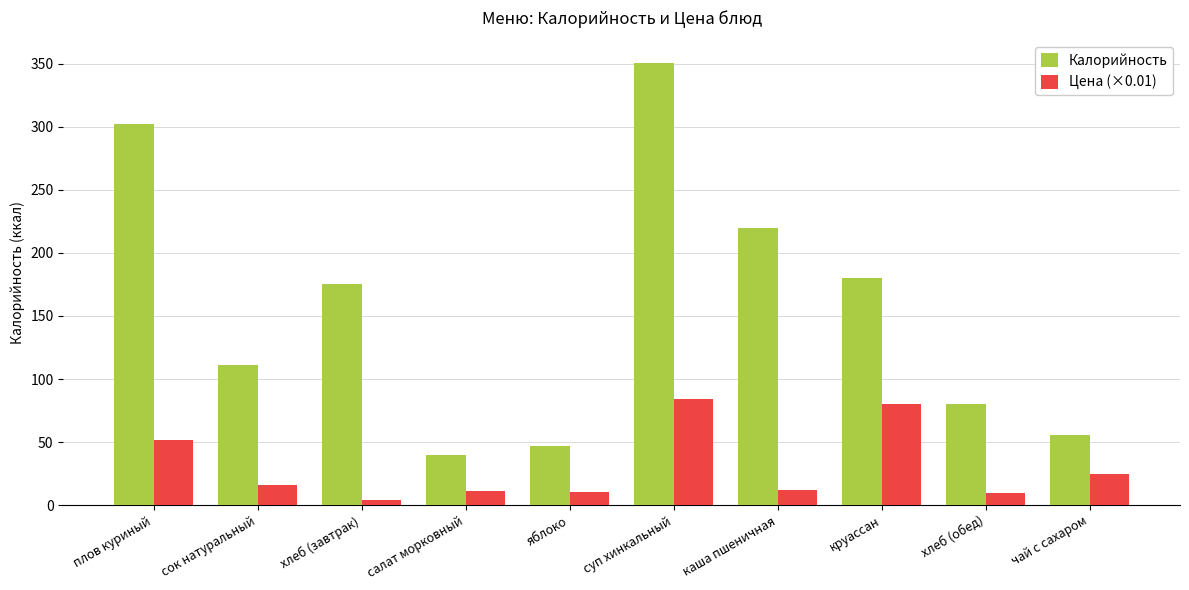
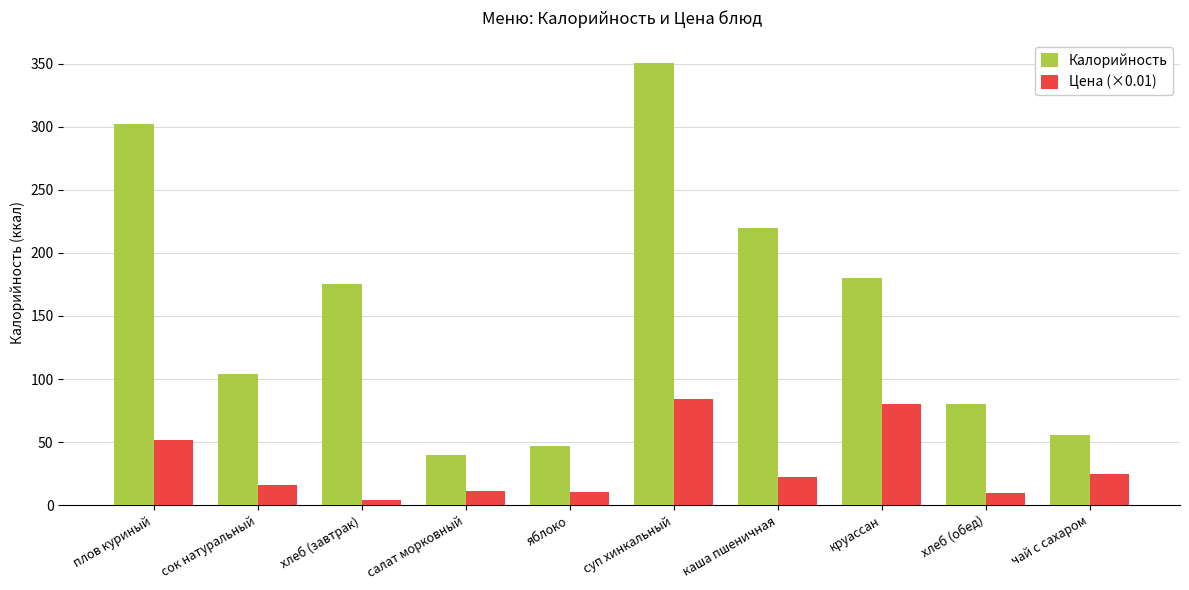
Калорийность, сок натуральный: 111 -> 104
Цена (×0.01), каша пшеничная: 12 -> 22
